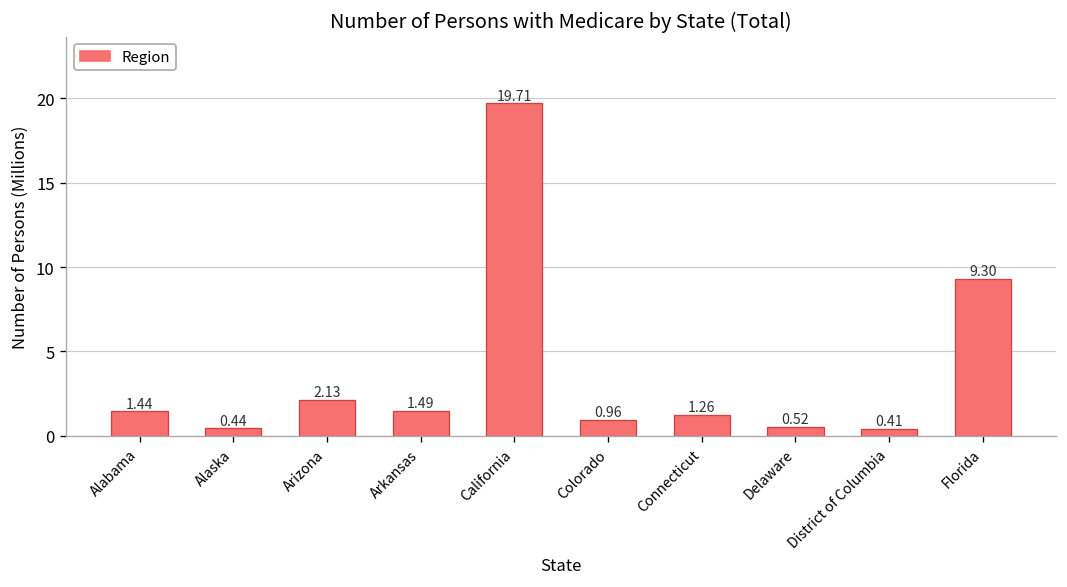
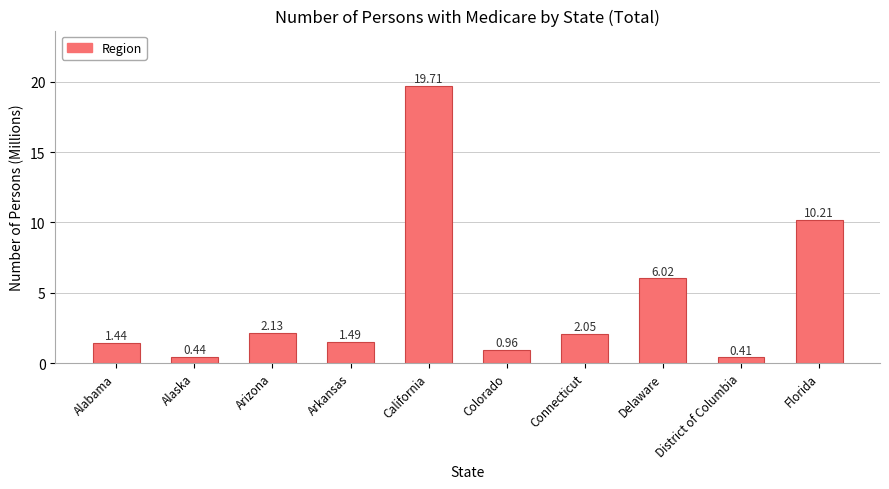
Connecticut: 1.26 -> 2.05
Delaware: 0.52 -> 6.02
Florida: 9.30 -> 10.21
